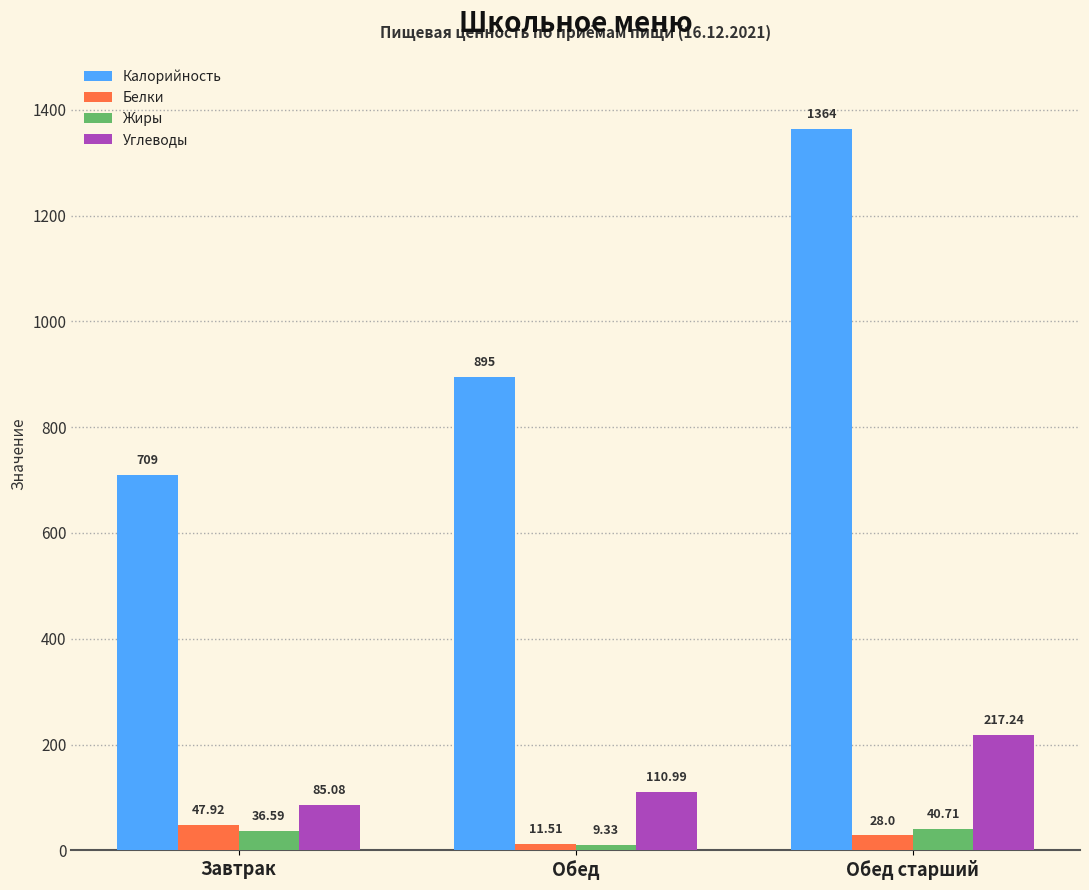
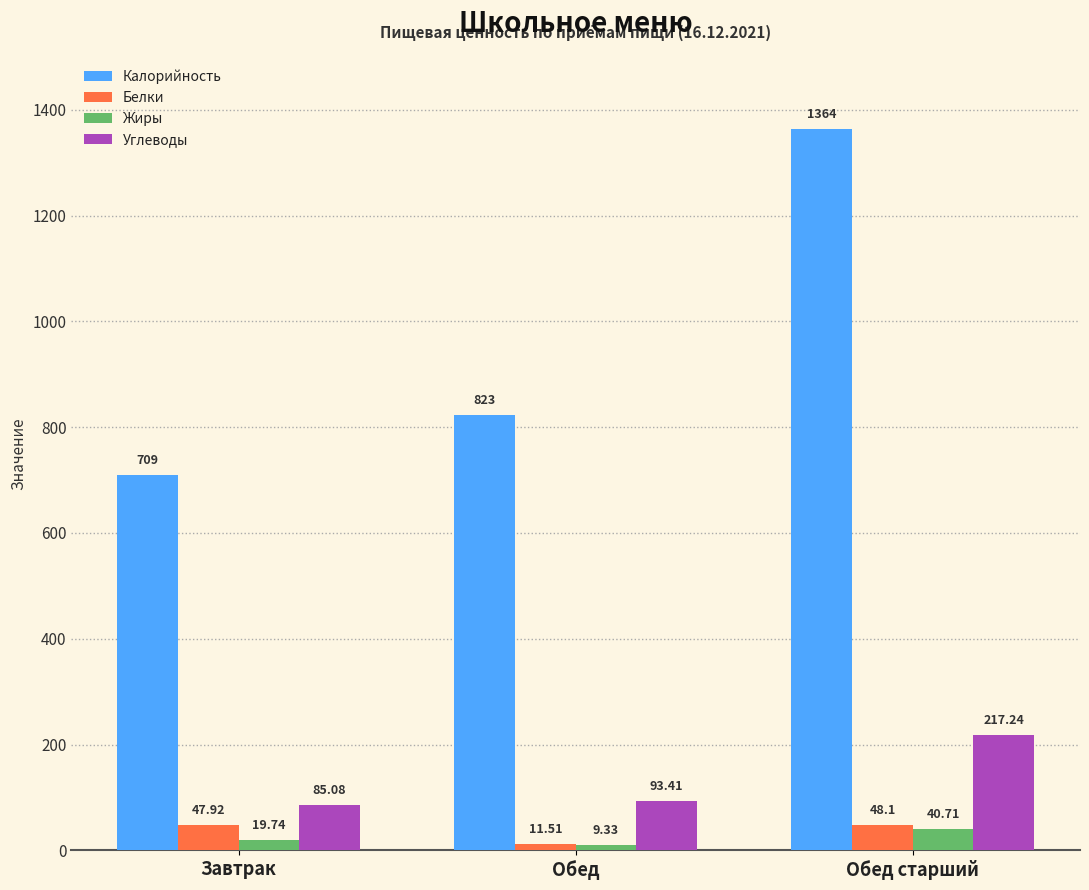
Жиры, Завтрак: 36.59 -> 19.74
Калорийность, Обед: 895 -> 823
Углеводы, Обед: 110.99 -> 93.41
Белки, Обед старший: 28.0 -> 48.1
